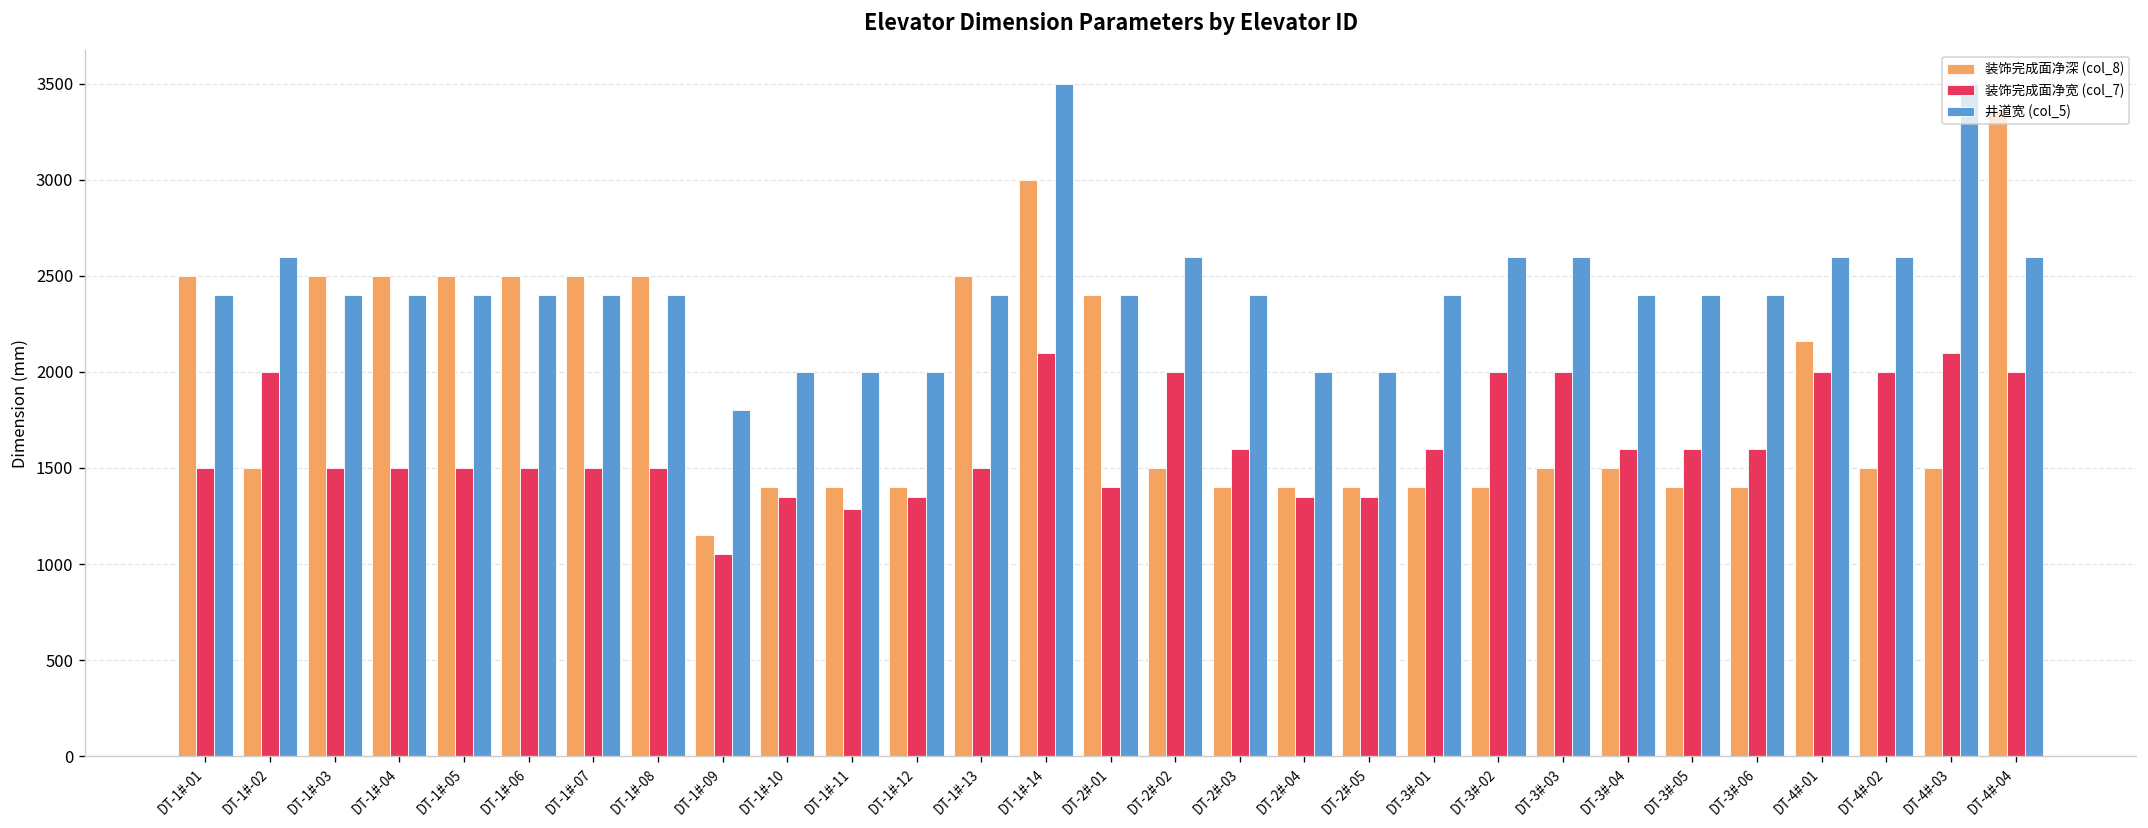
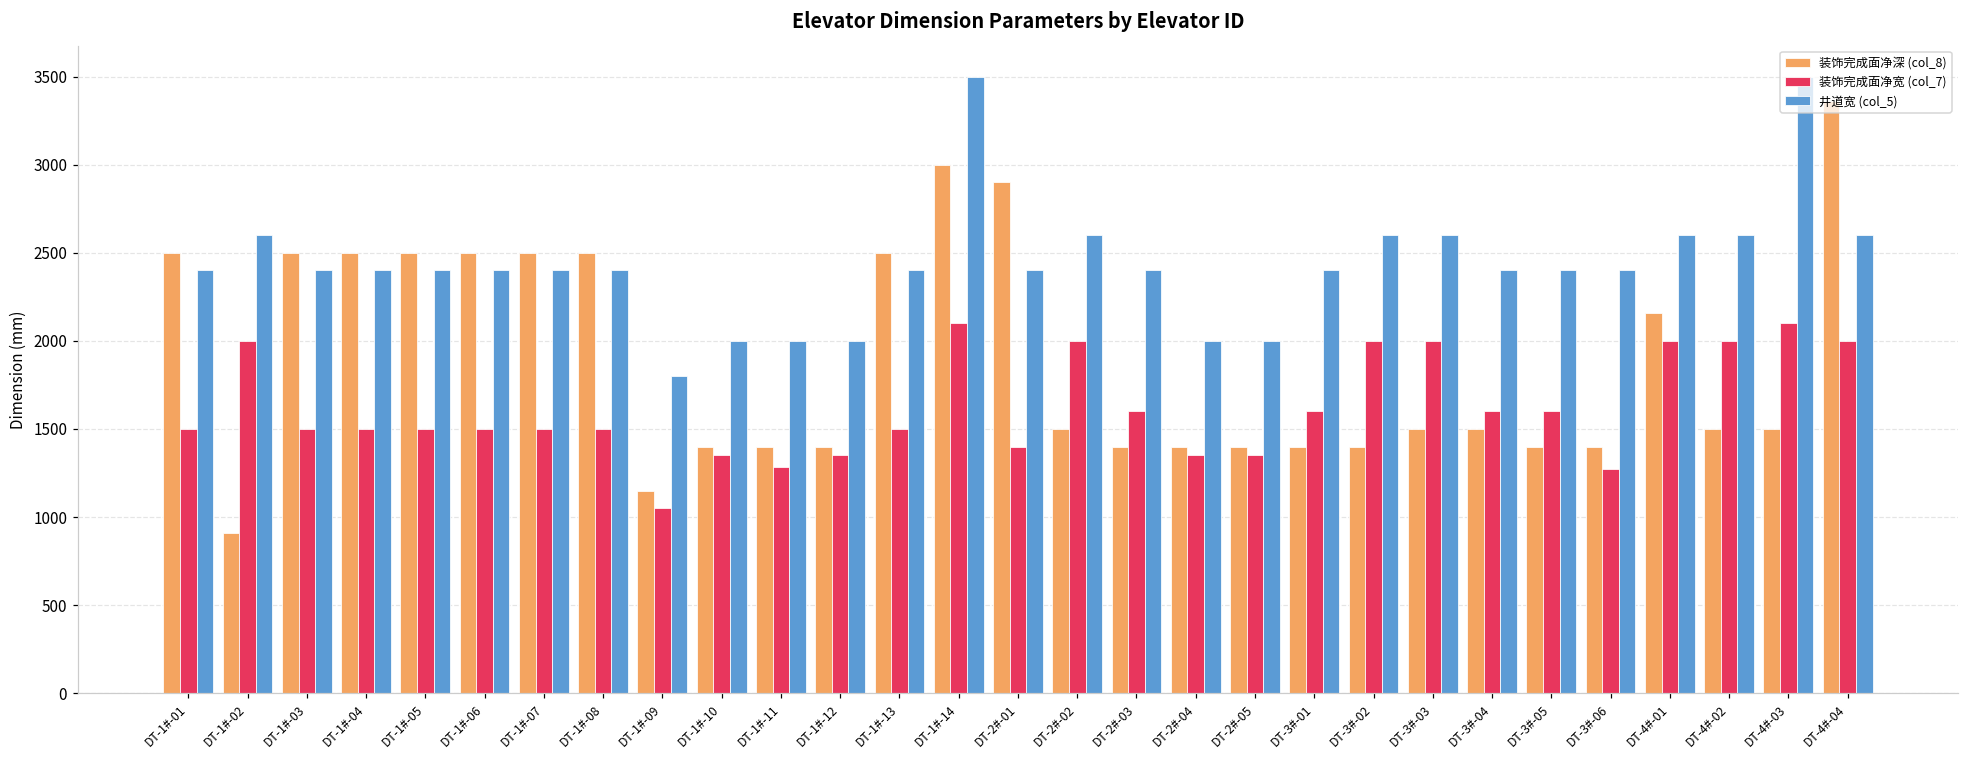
装饰完成面净深 (col_8), DT-1#-02: 1500 -> 910
装饰完成面净深 (col_8), DT-2#-01: 2400 -> 2900
装饰完成面净宽 (col_7), DT-3#-06: 1600 -> 1270
